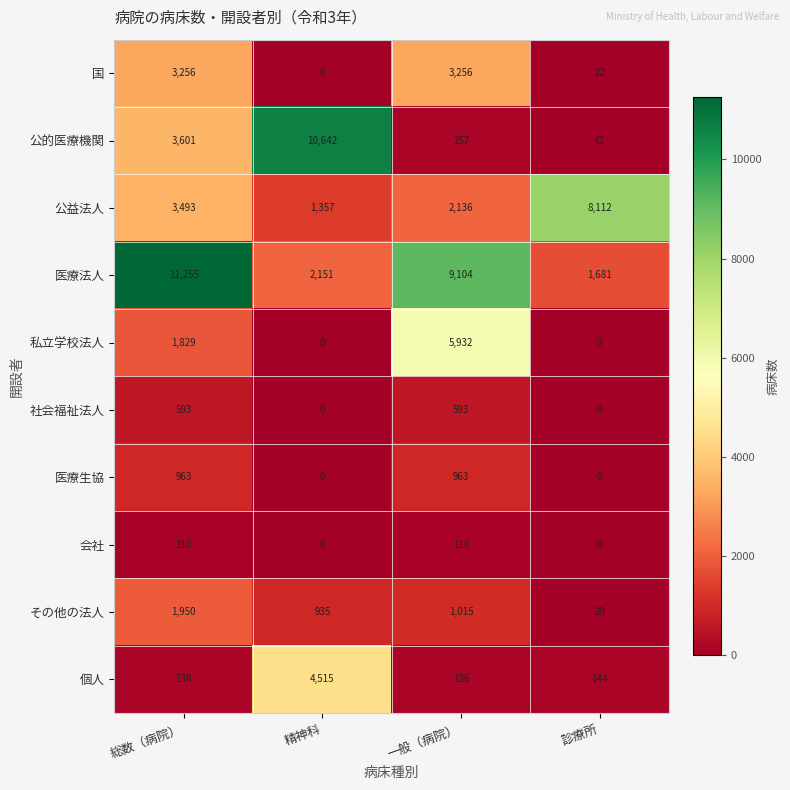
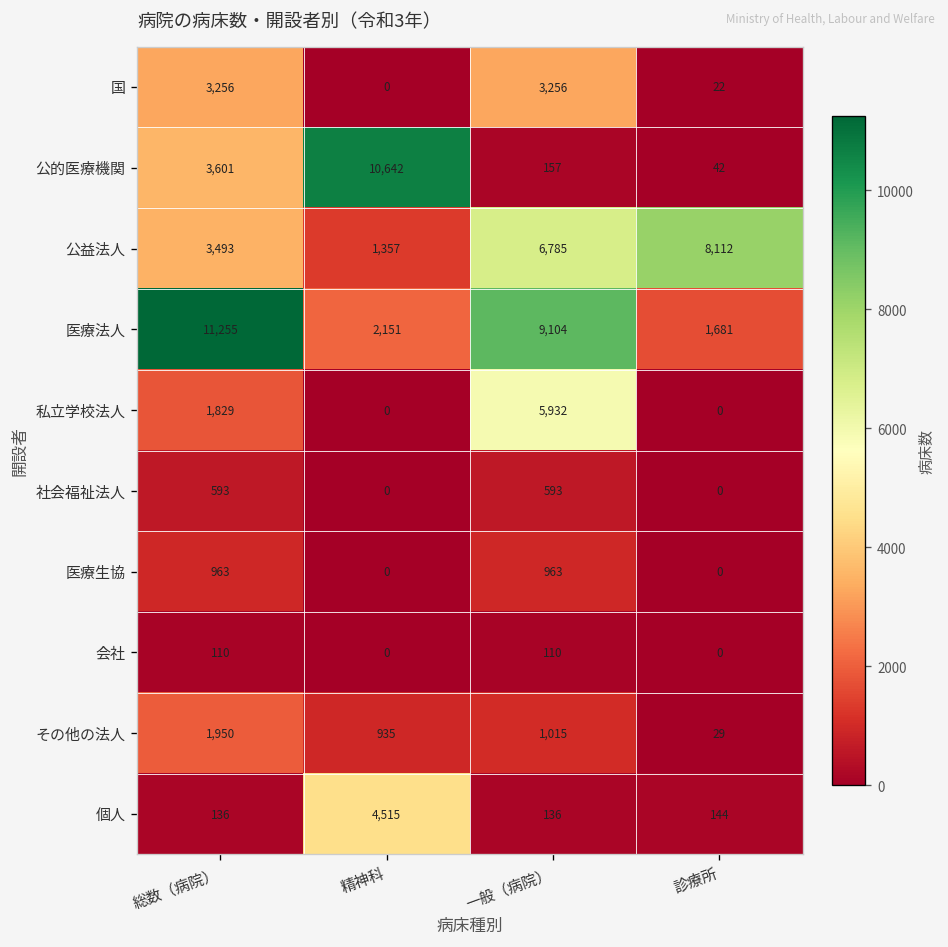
公益法人, 一般（病院）: 2,136 -> 6,785
